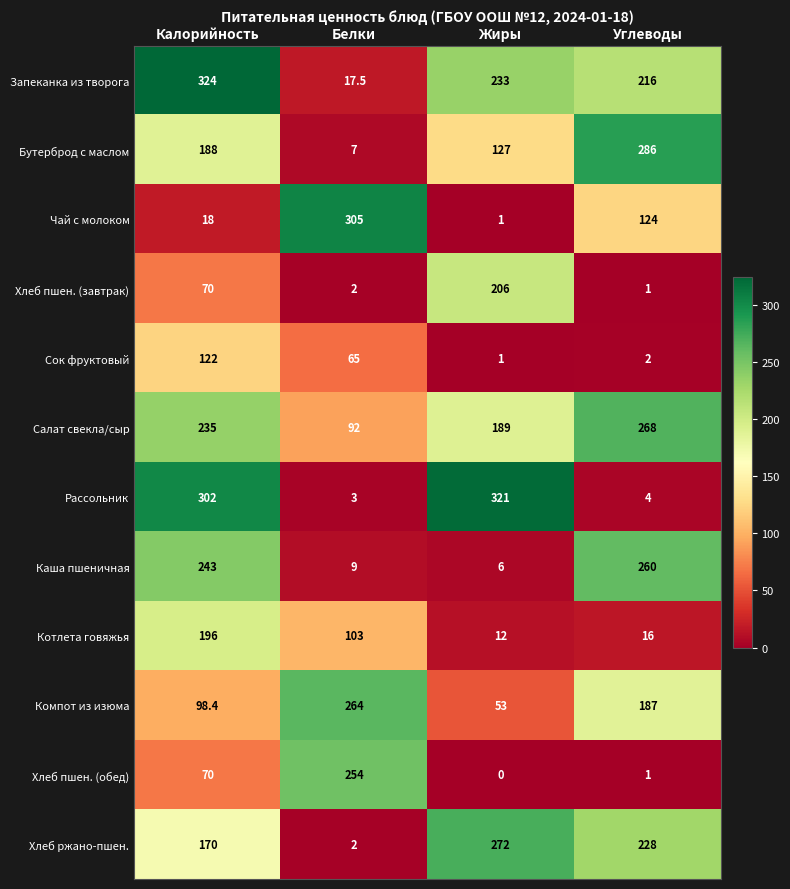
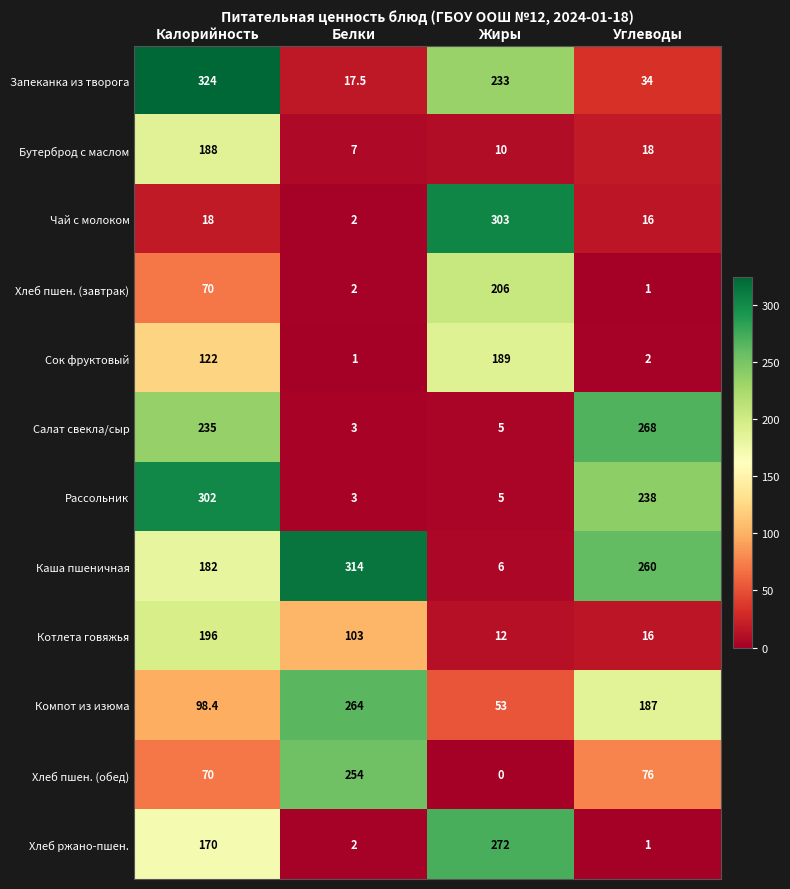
Запеканка из творога, Углеводы: 216 -> 34
Бутерброд с маслом, Жиры: 127 -> 10
Бутерброд с маслом, Углеводы: 286 -> 18
Чай с молоком, Белки: 305 -> 2
Чай с молоком, Жиры: 1 -> 303
Чай с молоком, Углеводы: 124 -> 16
Сок фруктовый, Белки: 65 -> 1
Сок фруктовый, Жиры: 1 -> 189
Салат свекла/сыр, Белки: 92 -> 3
Салат свекла/сыр, Жиры: 189 -> 5
Рассольник, Жиры: 321 -> 5
Рассольник, Углеводы: 4 -> 238
Каша пшеничная, Калорийность: 243 -> 182
Каша пшеничная, Белки: 9 -> 314
Хлеб пшен. (обед), Углеводы: 1 -> 76
Хлеб ржано-пшен., Углеводы: 228 -> 1
